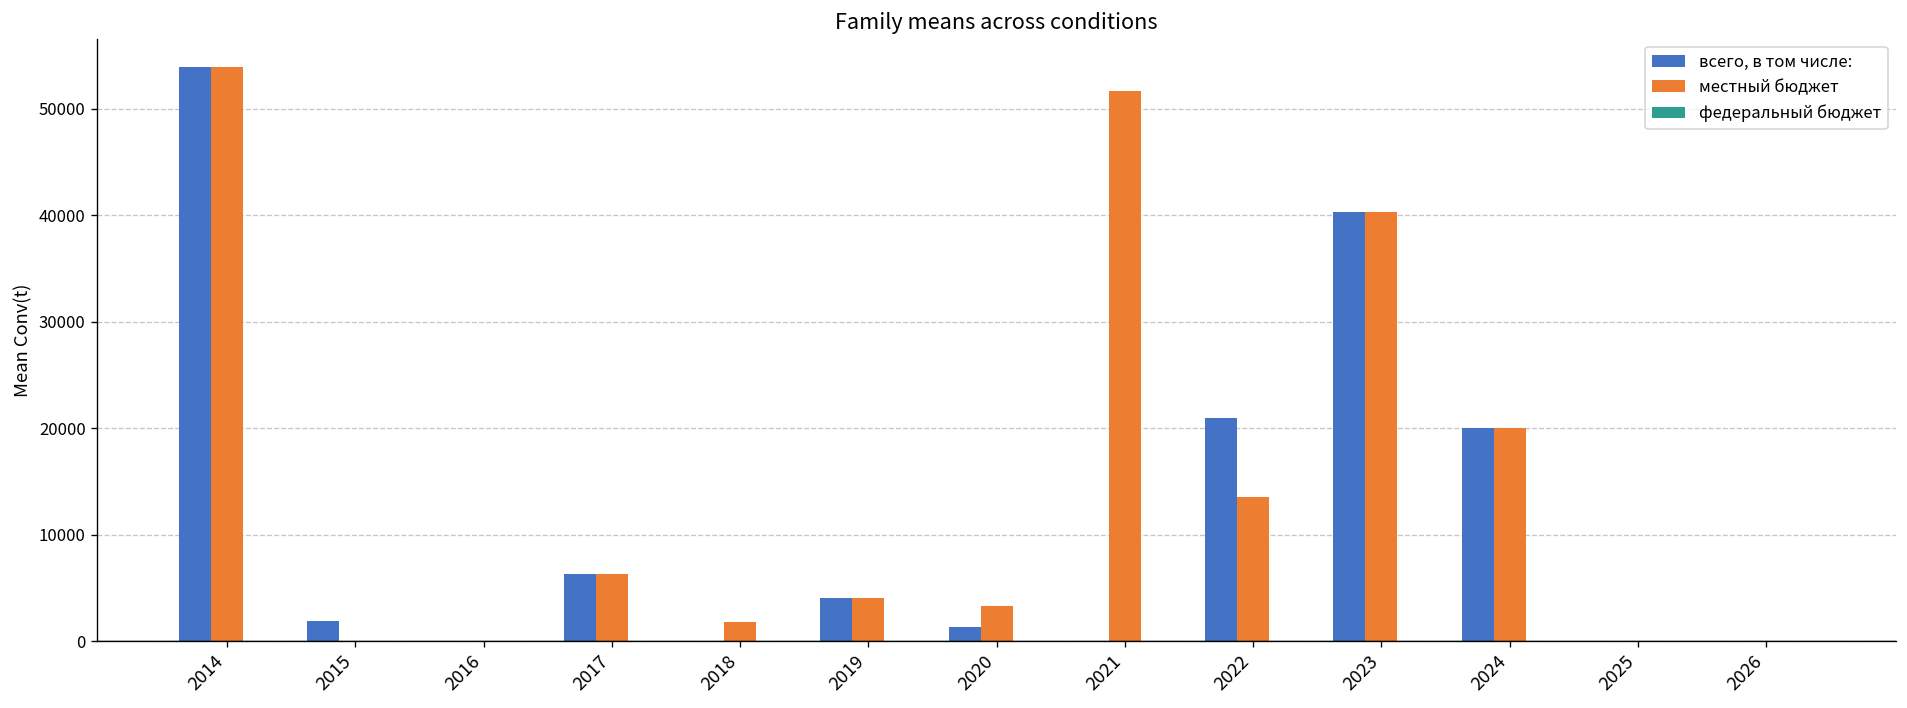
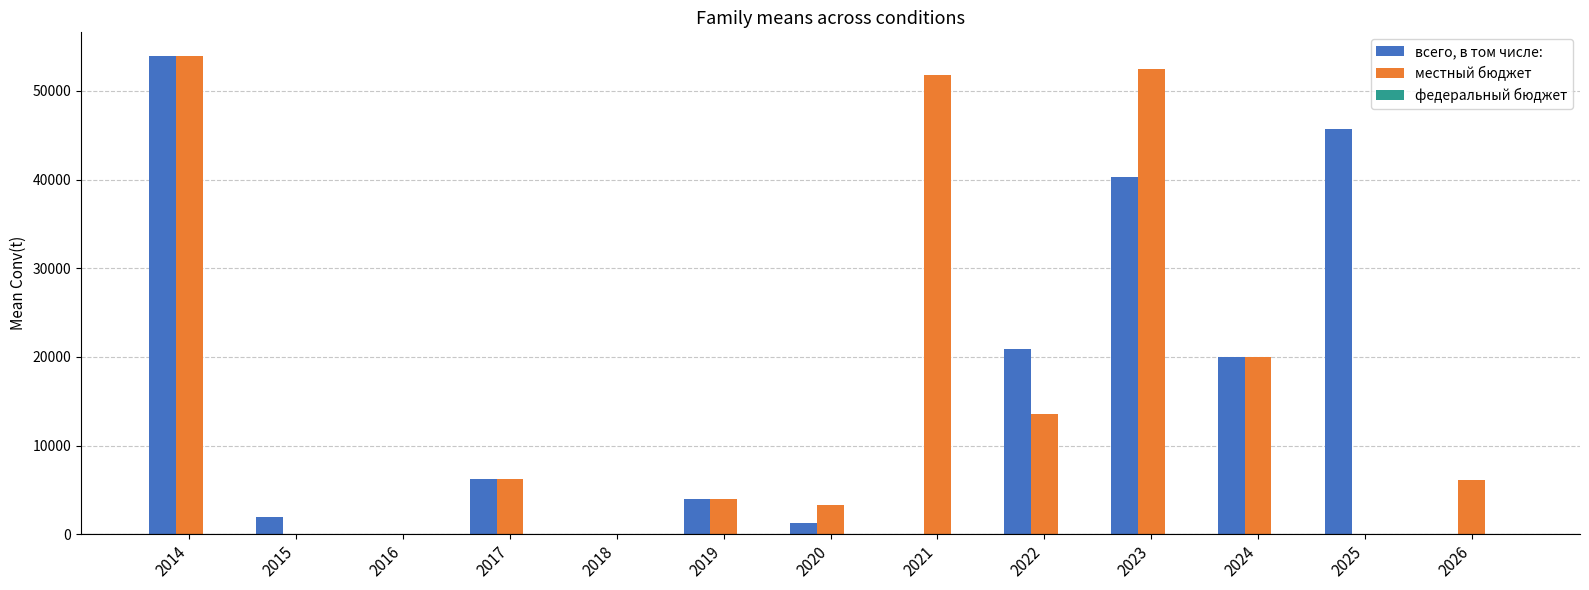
местный бюджет, 2018: 2000 -> 0
местный бюджет, 2023: 40000 -> 52000
всего, в том числе:, 2025: 0 -> 46000
местный бюджет, 2026: 0 -> 6000
